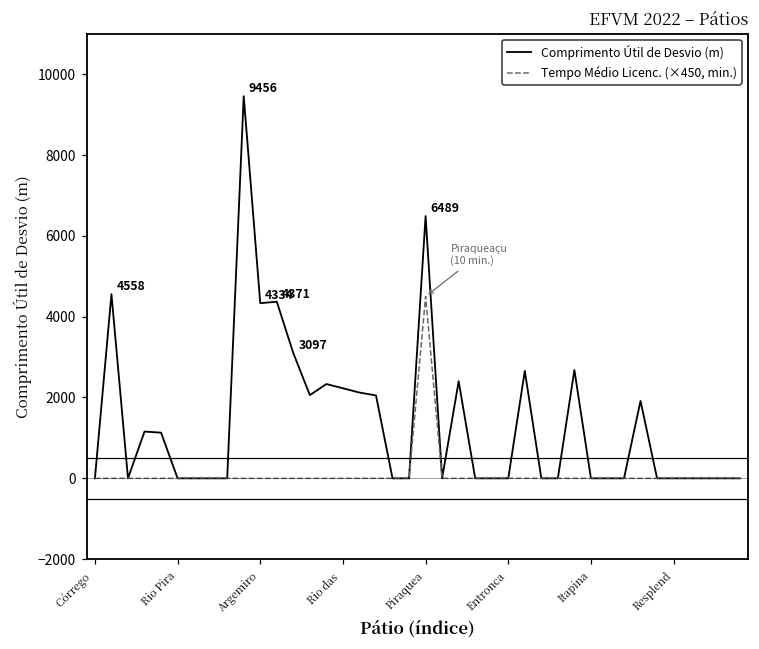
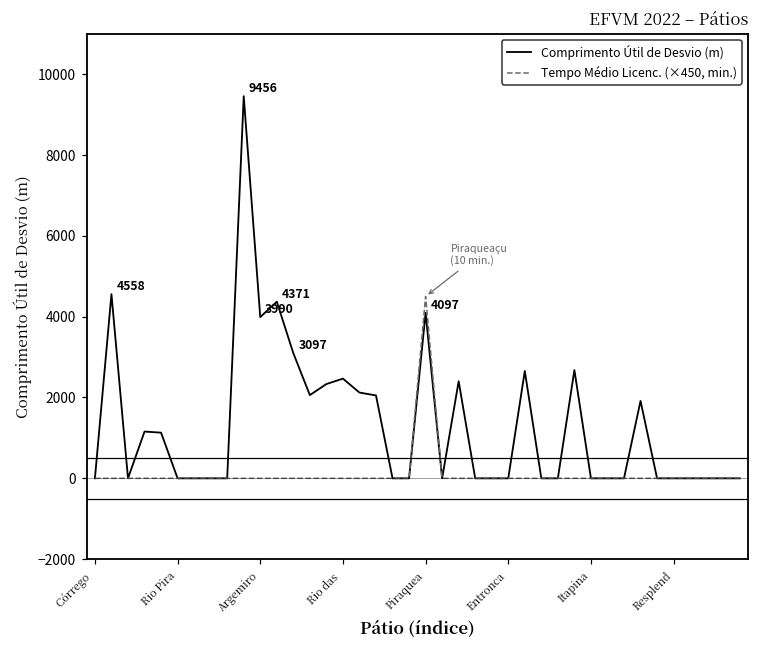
Comprimento Útil de Desvio (m), Argemiro: 4334 -> 3990
Comprimento Útil de Desvio (m), Rio das: 2200 -> 2500
Comprimento Útil de Desvio (m), Piraquea: 6489 -> 4097
